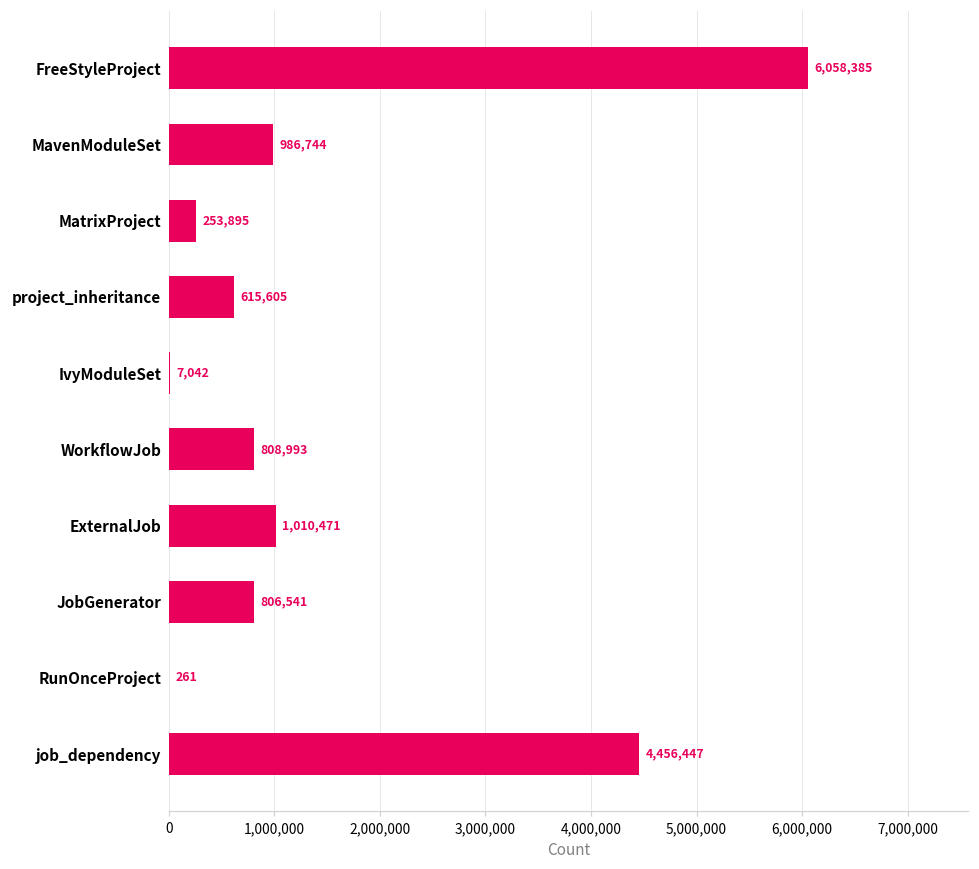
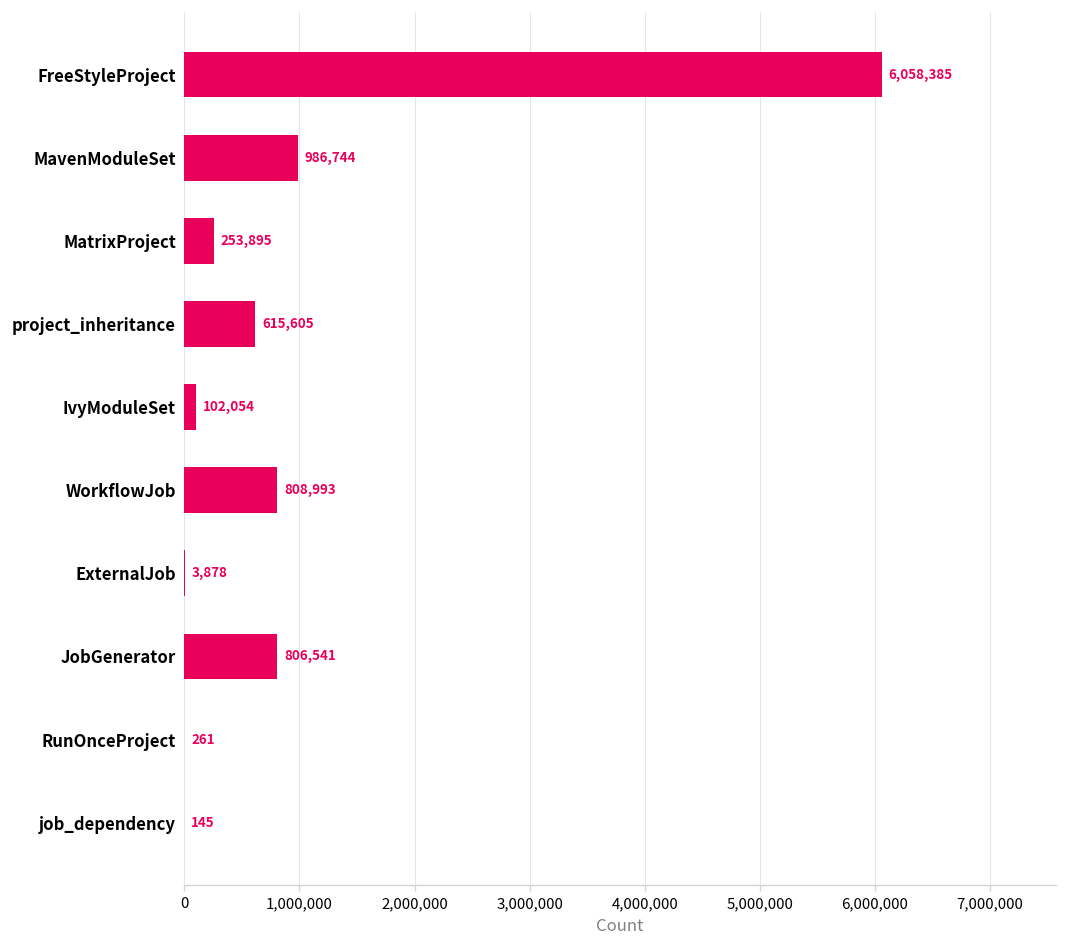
IvyModuleSet: 7,042 -> 102,054
ExternalJob: 1,010,471 -> 3,878
job_dependency: 4,456,447 -> 145
